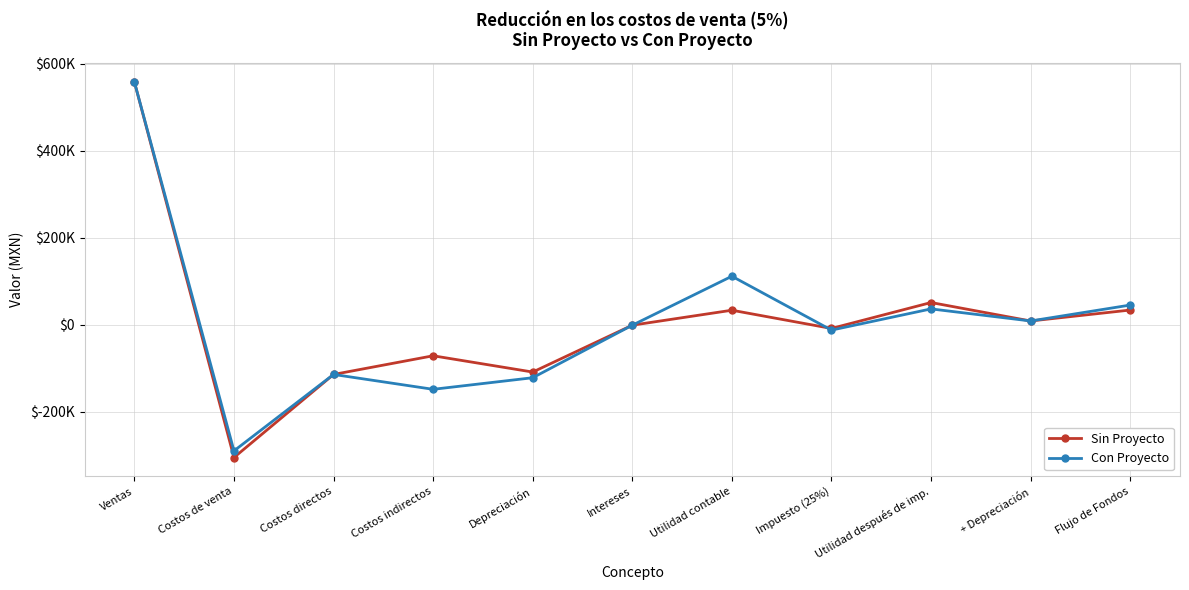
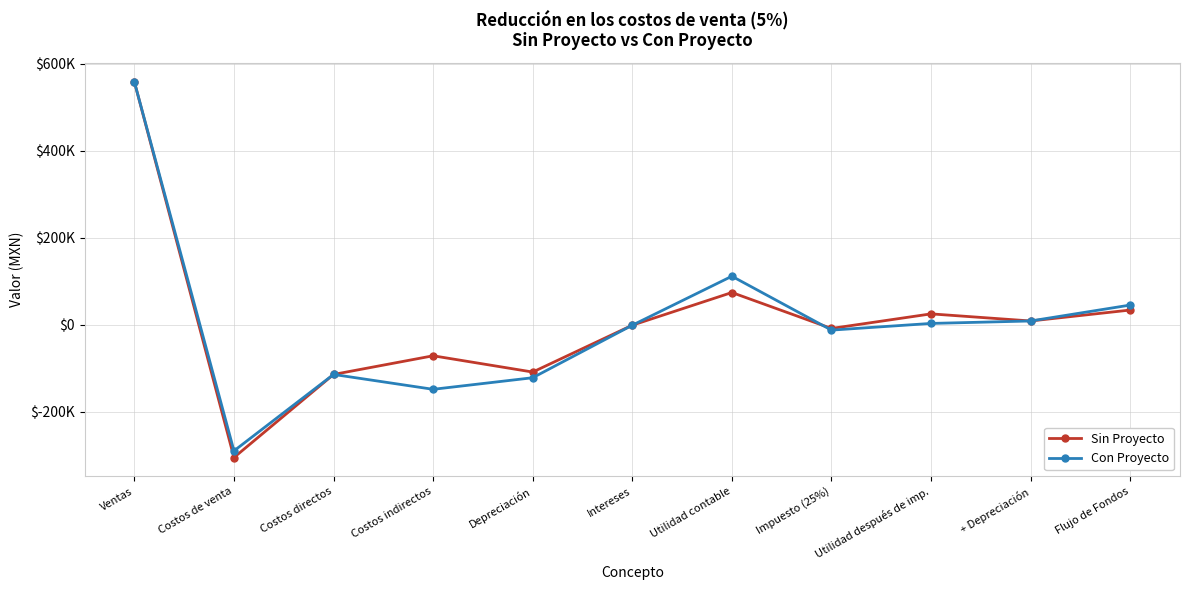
Sin Proyecto, Utilidad contable: $30000 -> $70000
Sin Proyecto, Utilidad después de imp.: $50000 -> $30000
Con Proyecto, Utilidad después de imp.: $40000 -> $0
